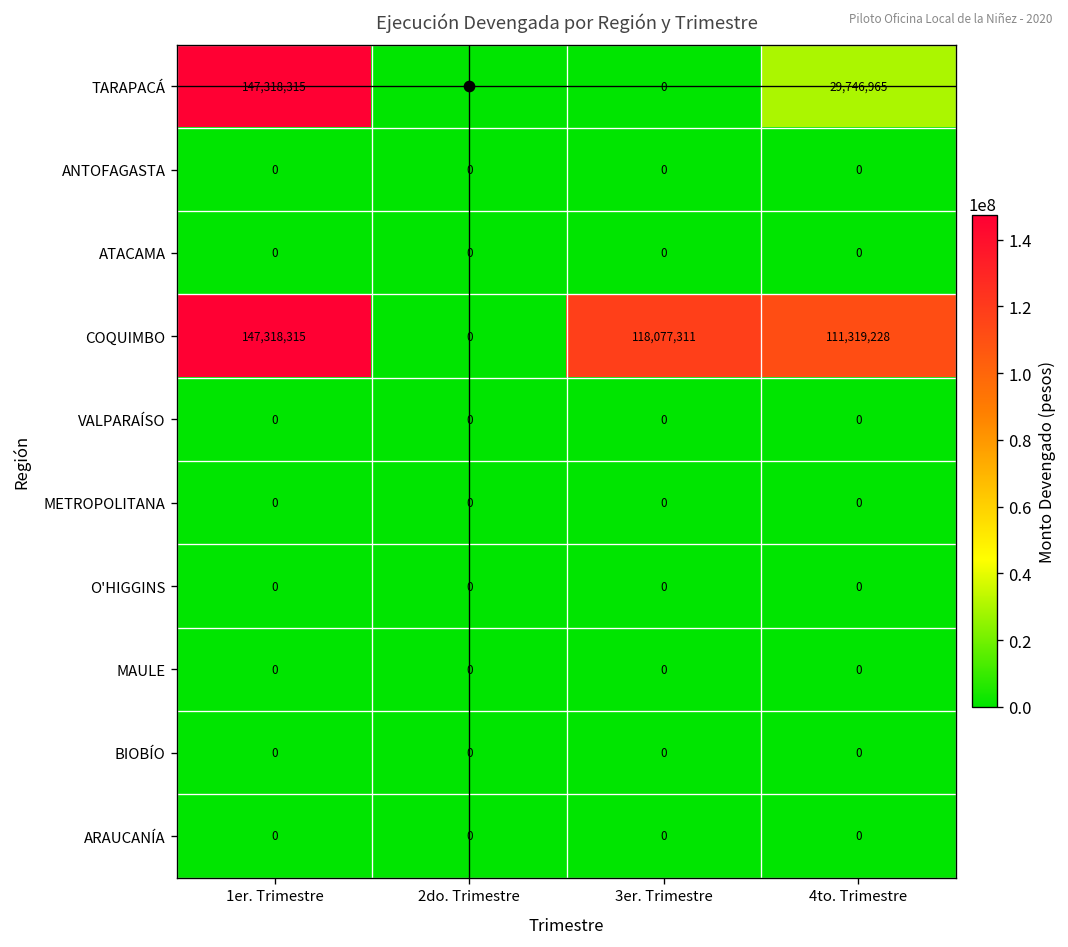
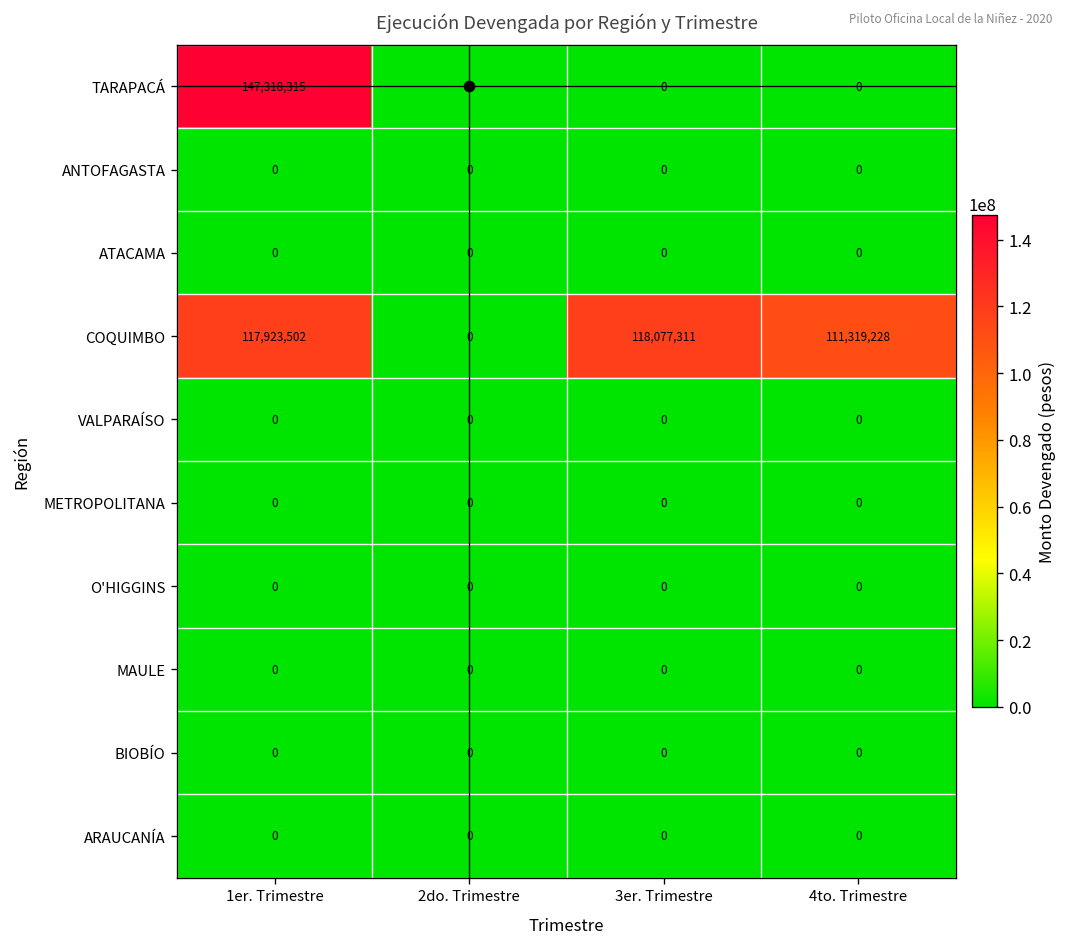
TARAPACÁ, 4to. Trimestre: 29,746,965 -> 0
COQUIMBO, 1er. Trimestre: 147,318,315 -> 117,923,502
